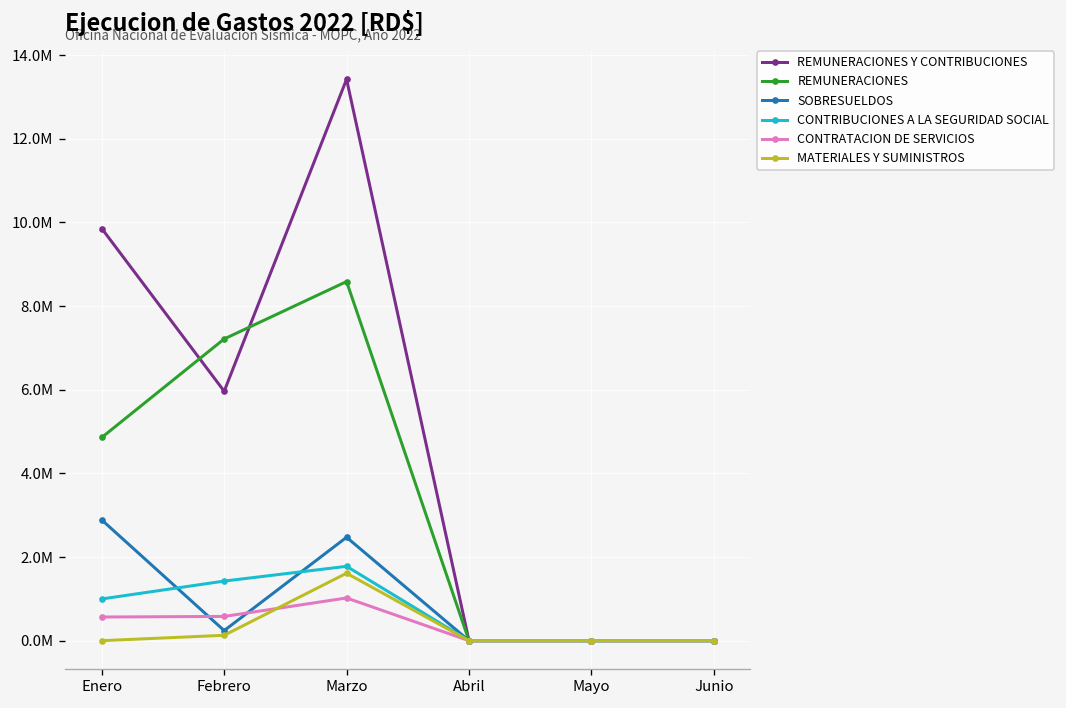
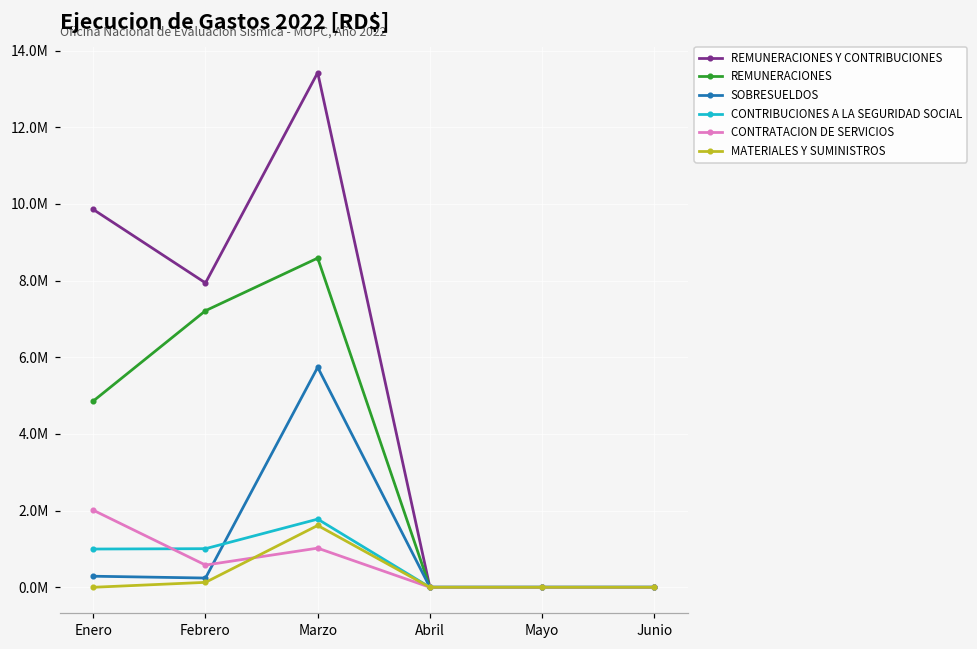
SOBRESUELDOS, Enero: 2900000 -> 300000
CONTRATACION DE SERVICIOS, Enero: 600000 -> 2000000
REMUNERACIONES Y CONTRIBUCIONES, Febrero: 6000000 -> 7900000
CONTRIBUCIONES A LA SEGURIDAD SOCIAL, Febrero: 1400000 -> 1000000
SOBRESUELDOS, Marzo: 2500000 -> 5700000
